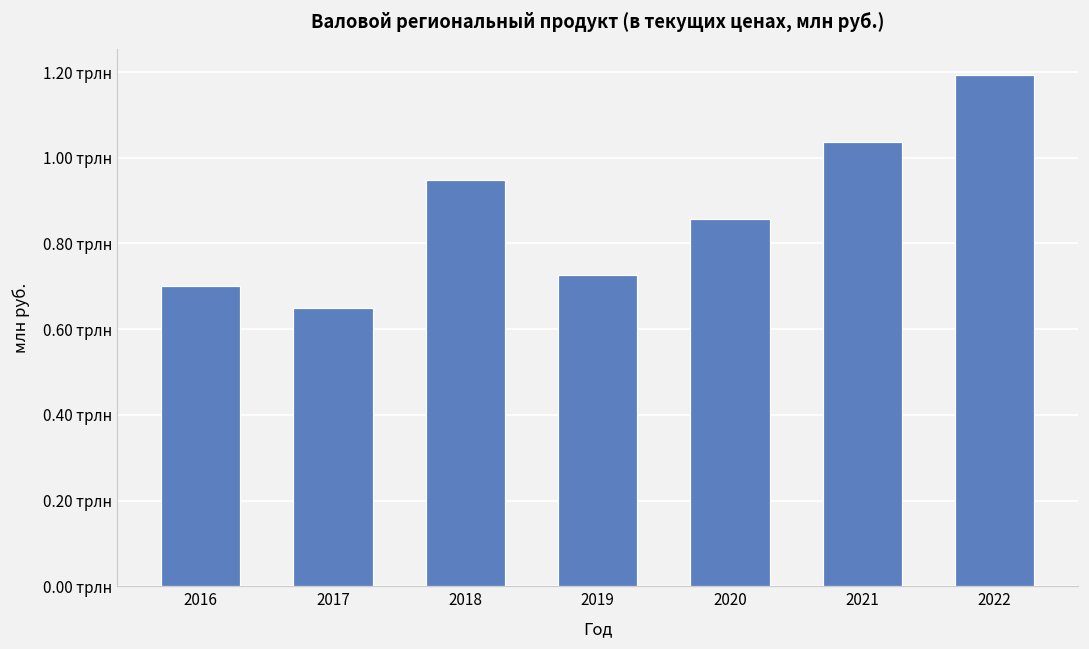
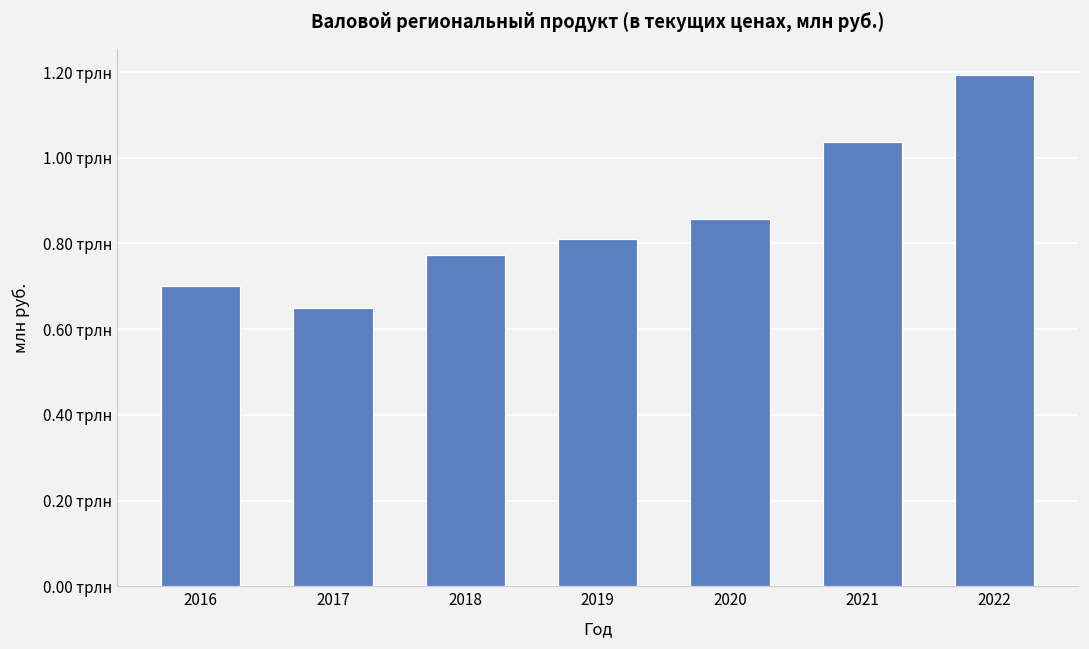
2018: 0.95 трлн -> 0.77 трлн
2019: 0.73 трлн -> 0.81 трлн
